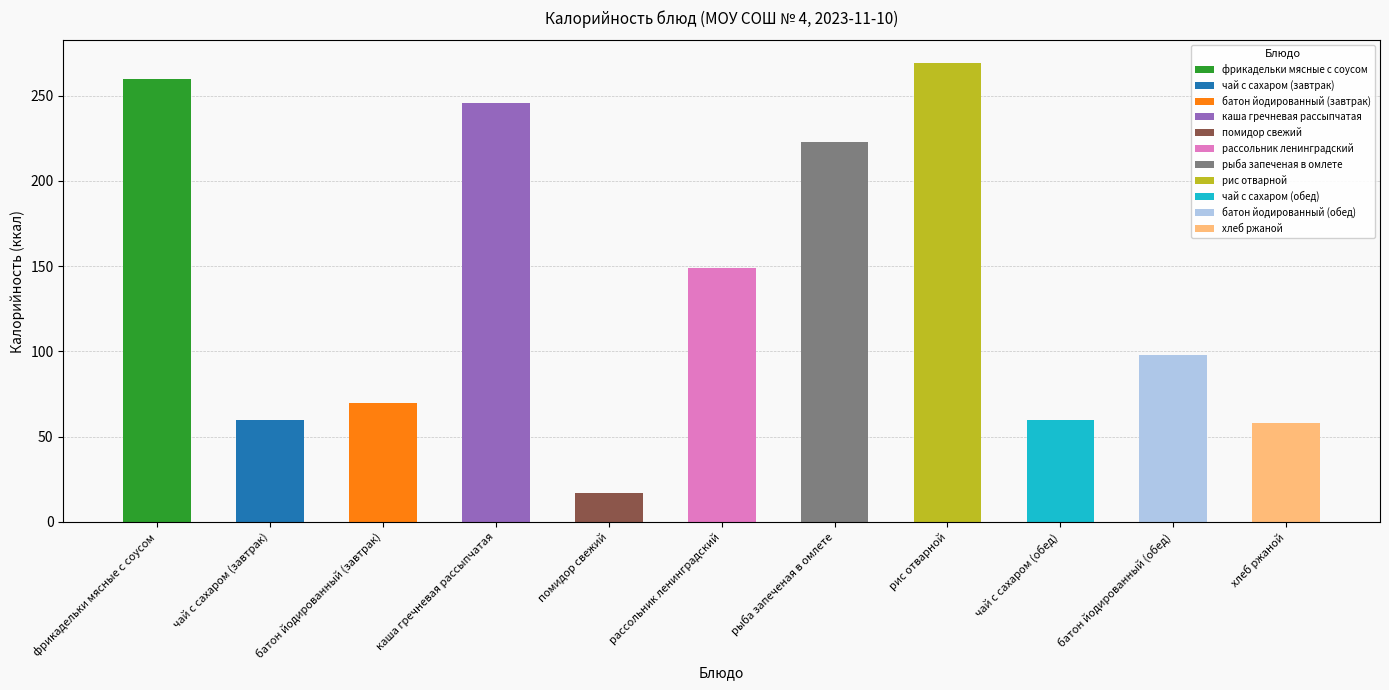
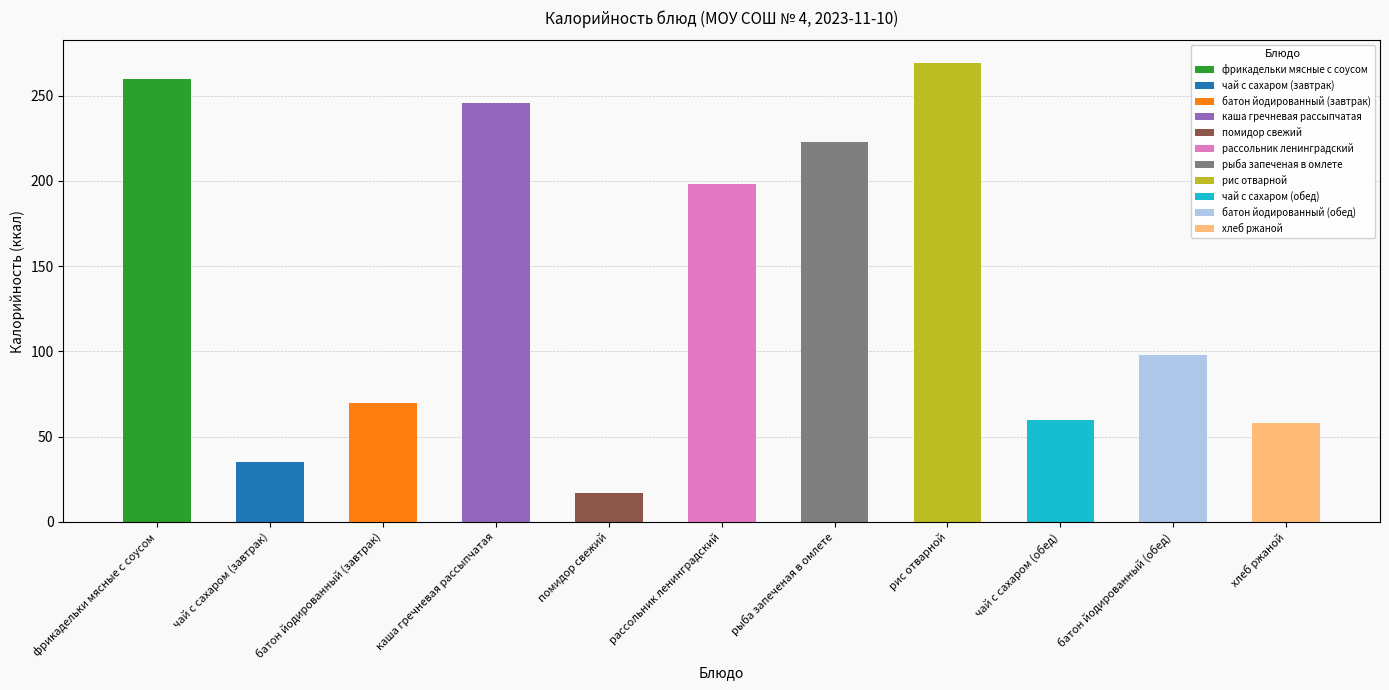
чай с сахаром (завтрак): 60 -> 35
рассольник ленинградский: 149 -> 198
